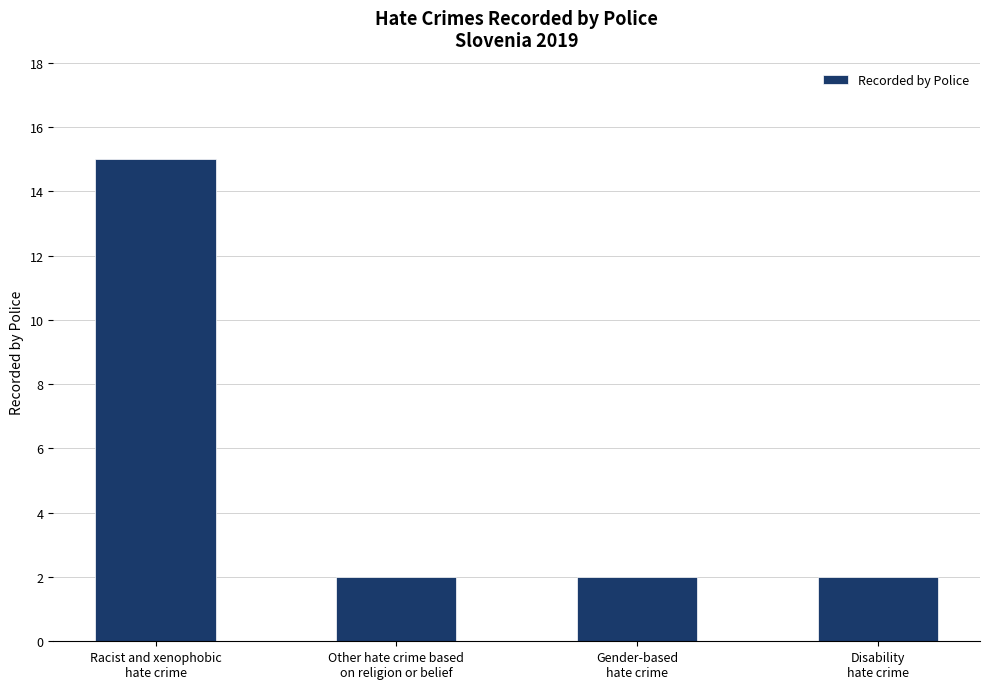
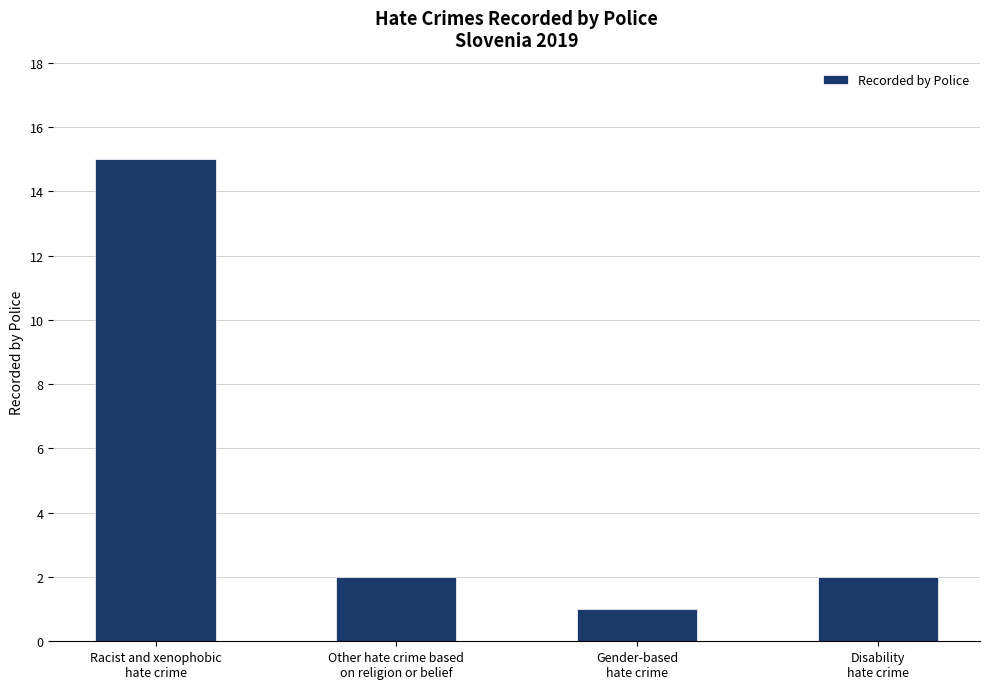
Gender-based hate crime: 2 -> 1
